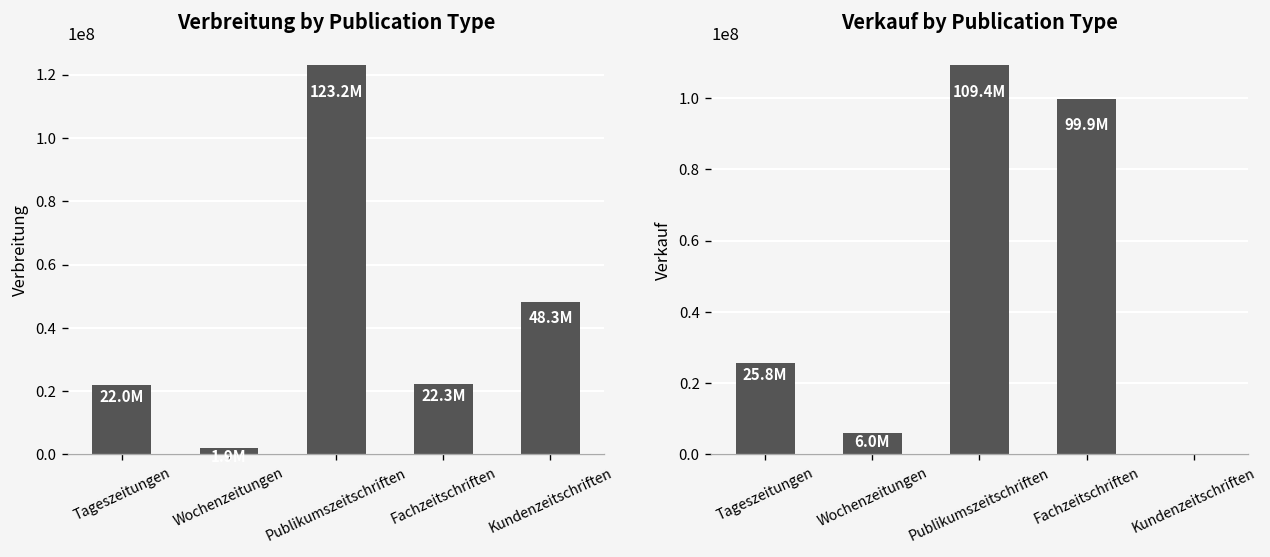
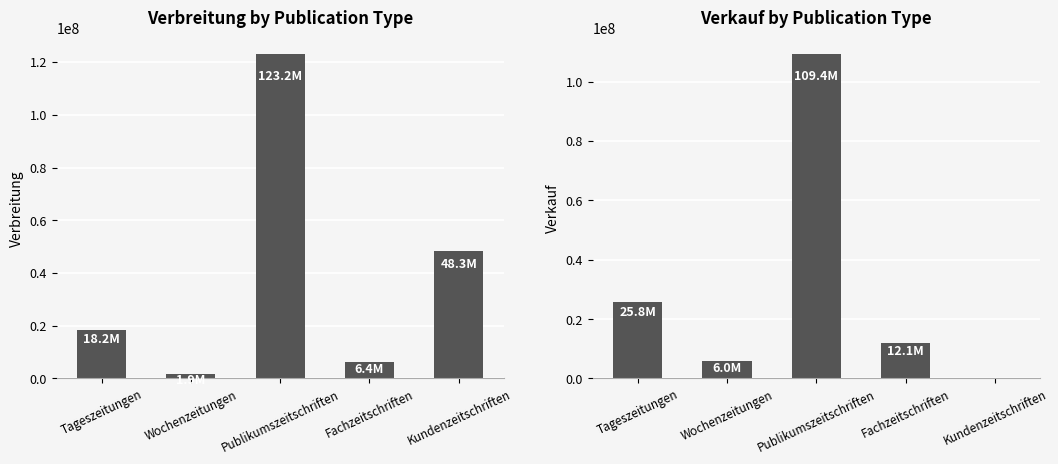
Verbreitung by Publication Type, Tageszeitungen: 22.0M -> 18.2M
Verbreitung by Publication Type, Fachzeitschriften: 22.3M -> 6.4M
Verkauf by Publication Type, Fachzeitschriften: 99.9M -> 12.1M
